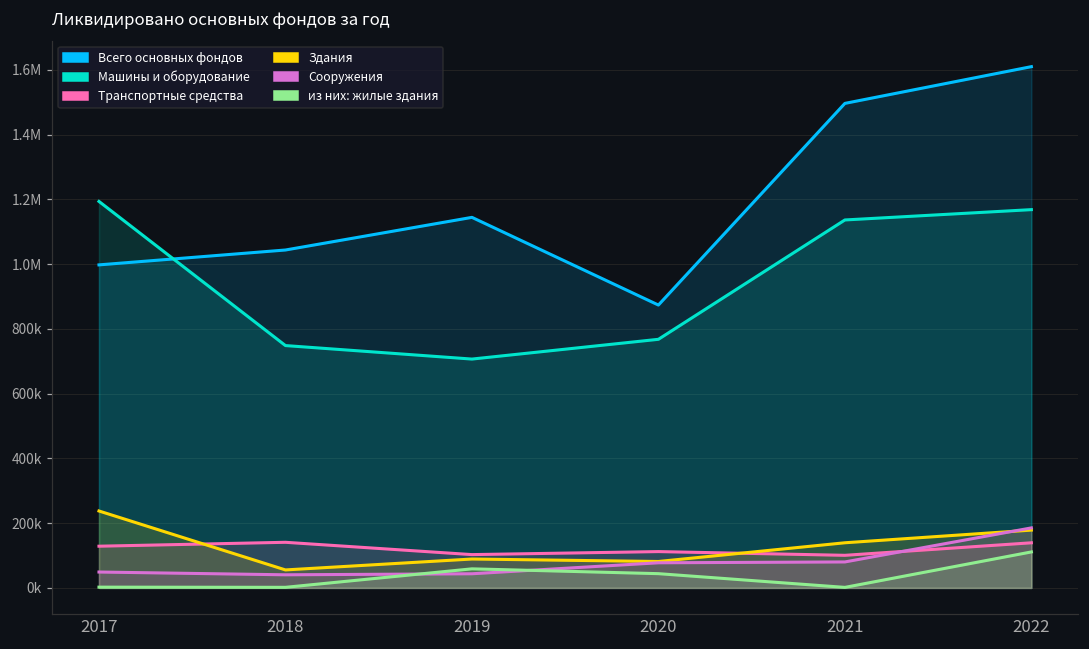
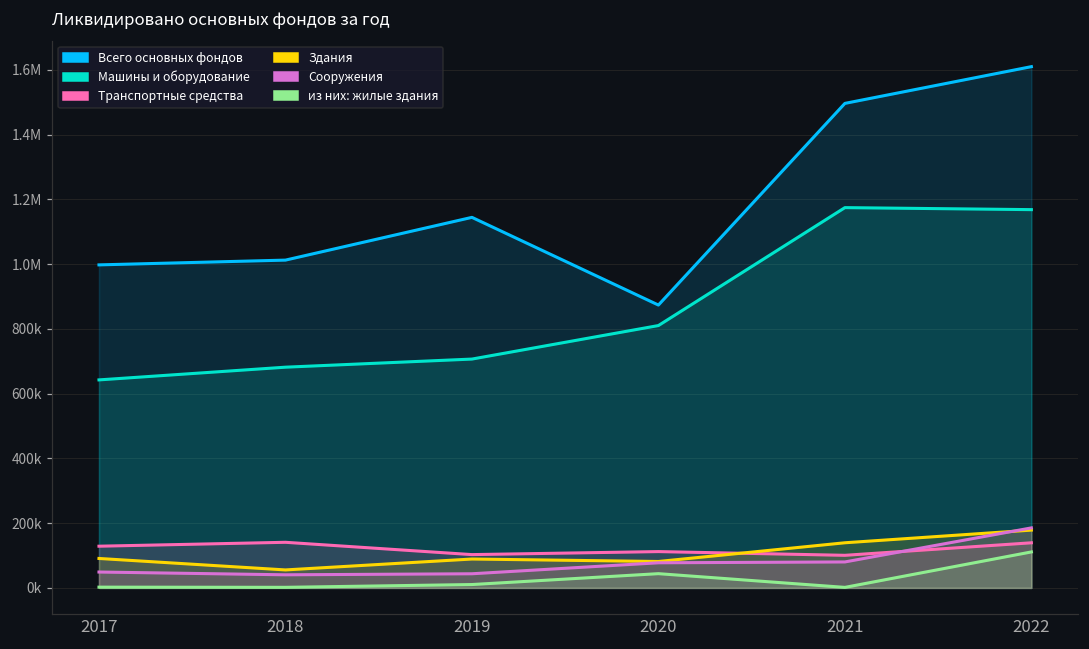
Машины и оборудование, 2017: 1190000 -> 640000
Здания, 2017: 240000 -> 90000
Всего основных фондов, 2018: 1040000 -> 1010000
Машины и оборудование, 2018: 750000 -> 680000
из них: жилые здания, 2019: 60000 -> 10000
Машины и оборудование, 2020: 770000 -> 810000
Машины и оборудование, 2021: 1140000 -> 1170000
